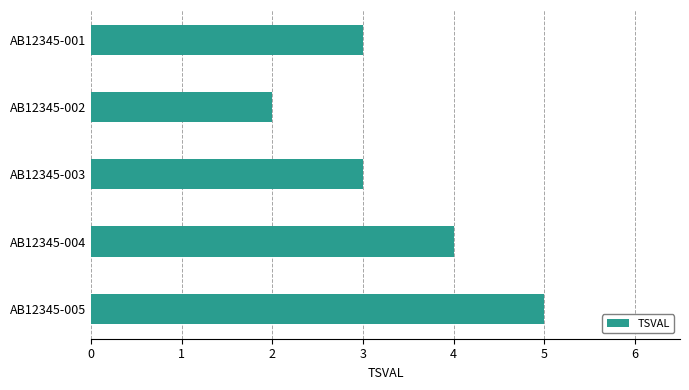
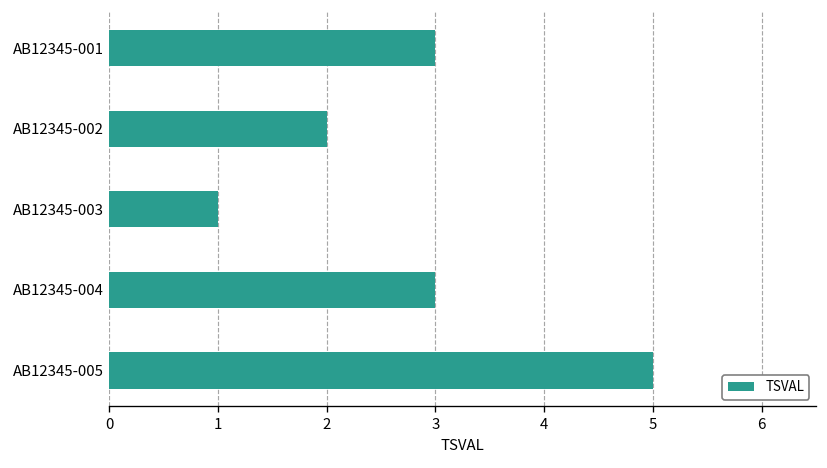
AB12345-003: 3 -> 1
AB12345-004: 4 -> 3
